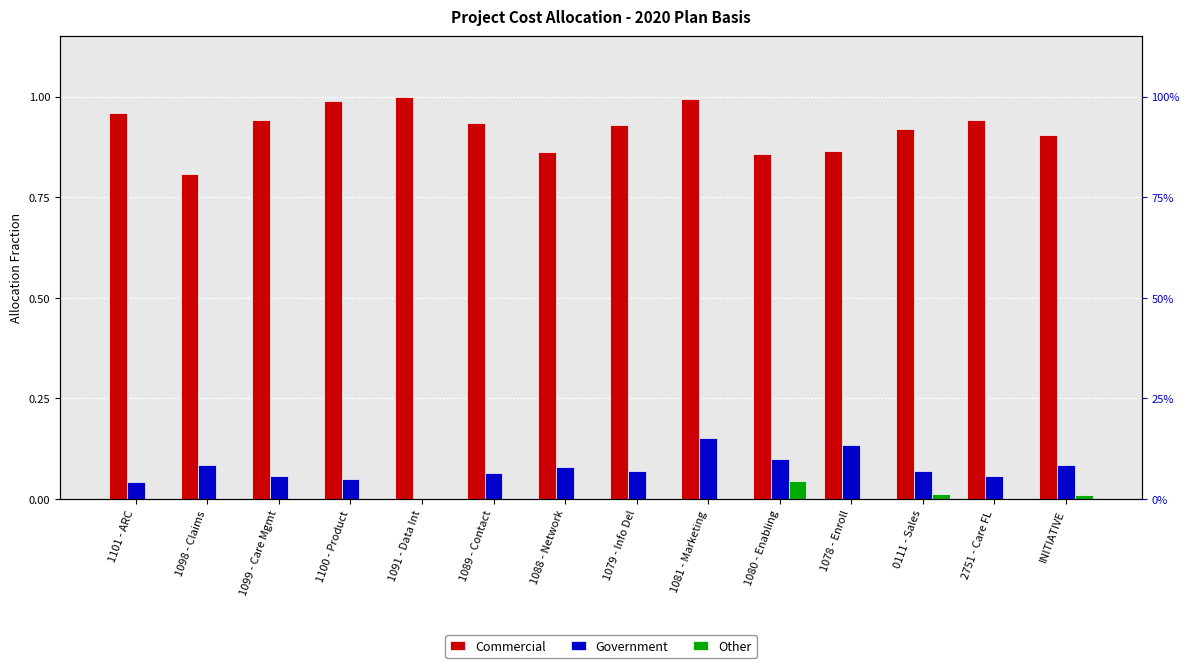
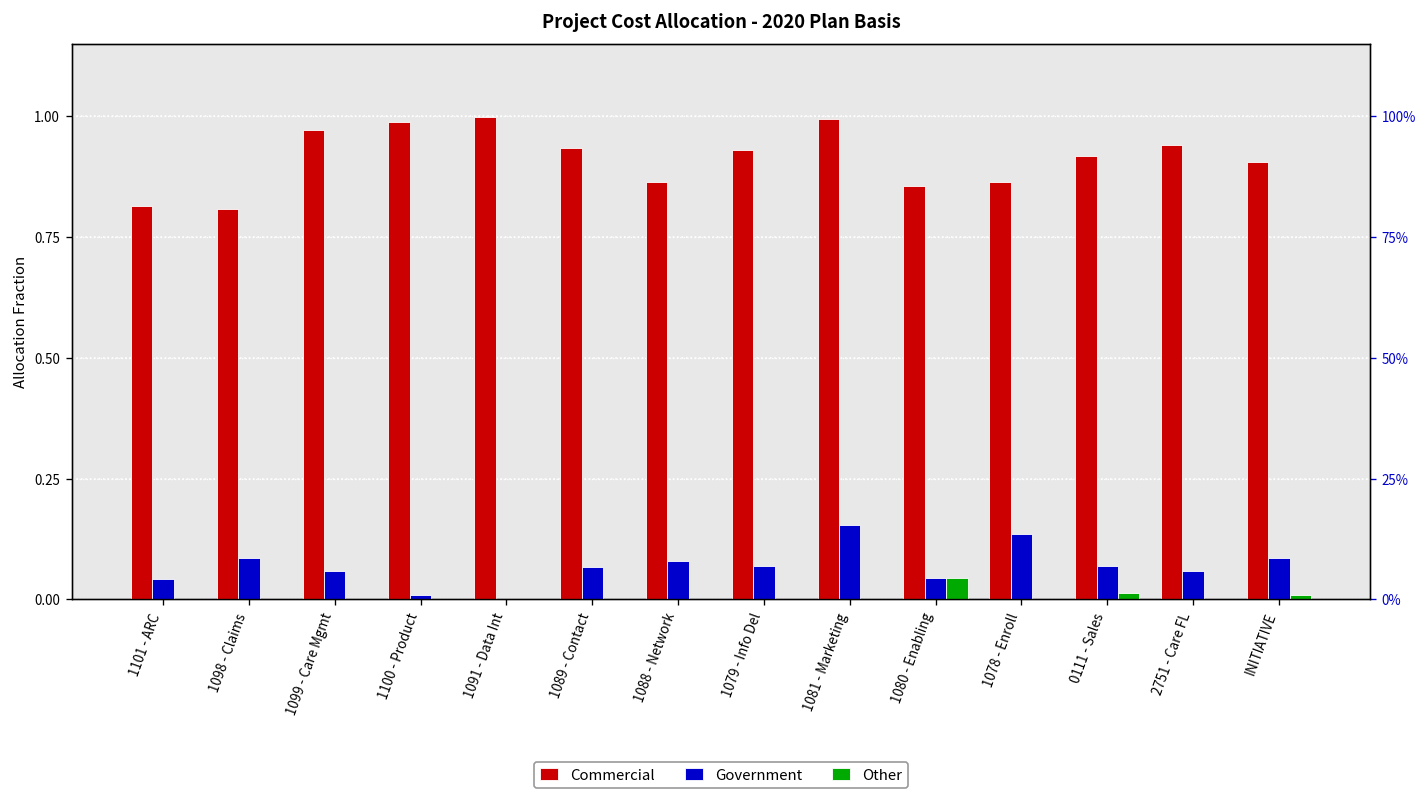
Commercial, 1101 - ARC: 0.96 -> 0.82
Commercial, 1099 - Care Mgmt: 0.94 -> 0.97
Government, 1100 - Product: 0.05 -> 0.01
Government, 1080 - Enabling: 0.10 -> 0.04
